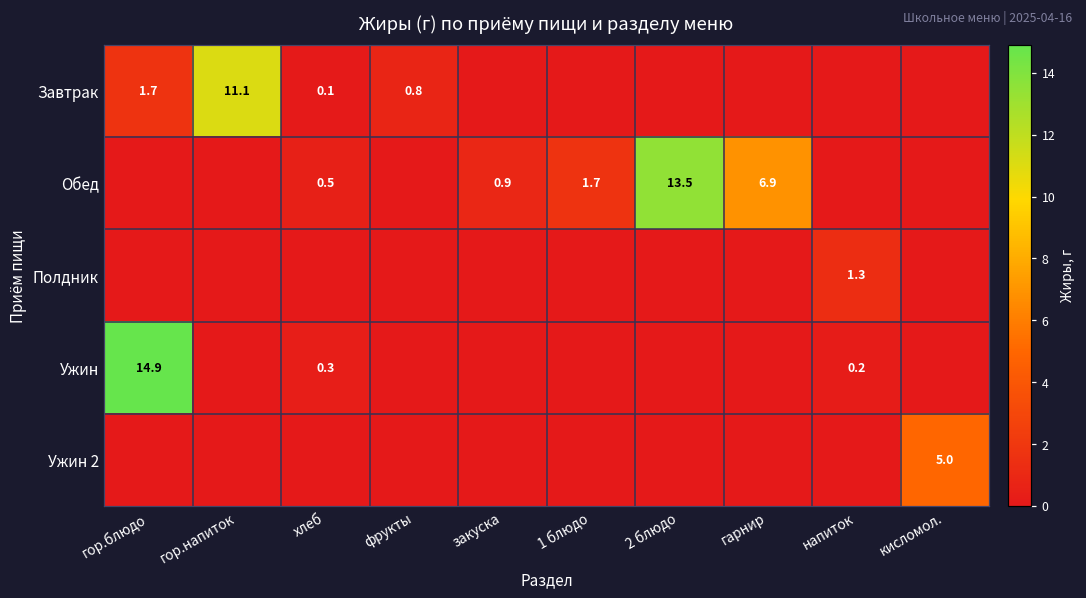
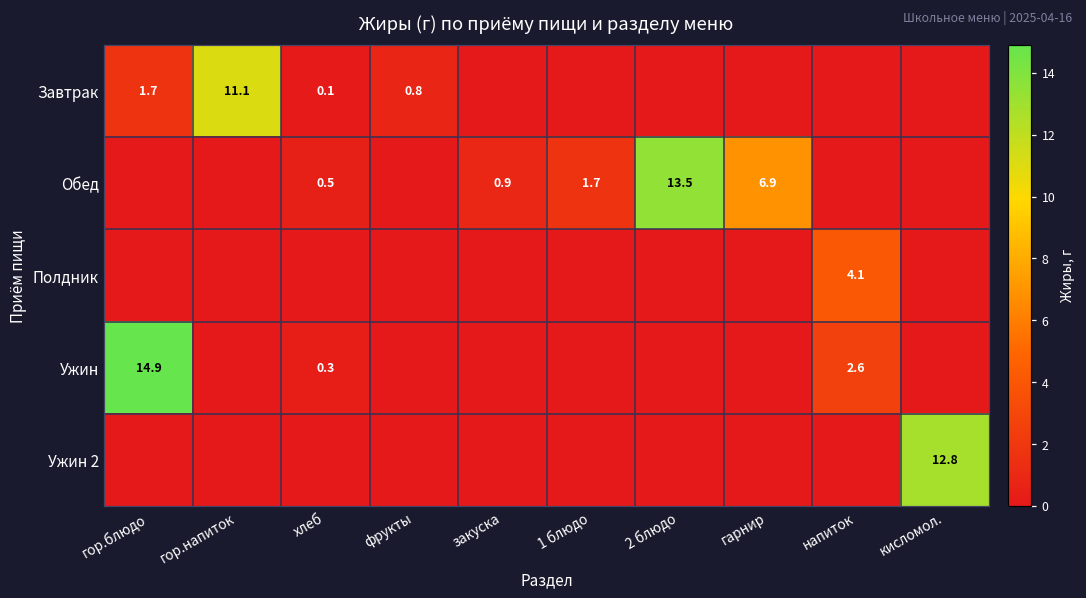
Полдник, напиток: 1.3 -> 4.1
Ужин, напиток: 0.2 -> 2.6
Ужин 2, кисломол.: 5.0 -> 12.8
